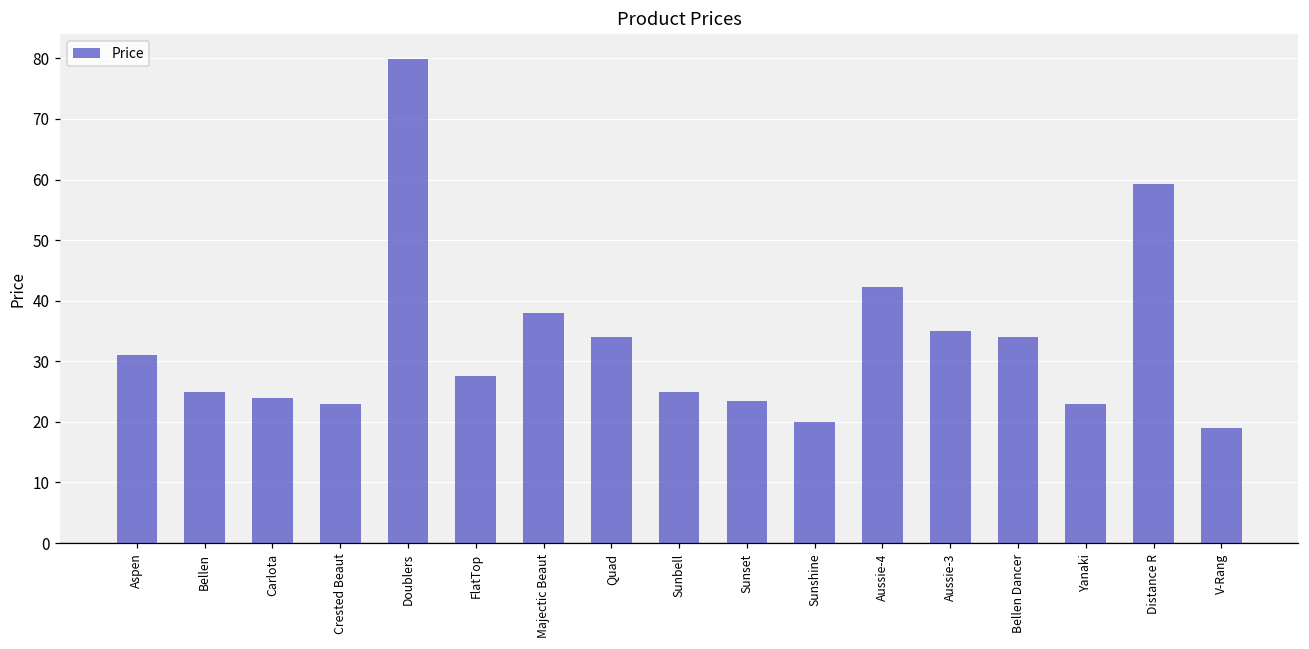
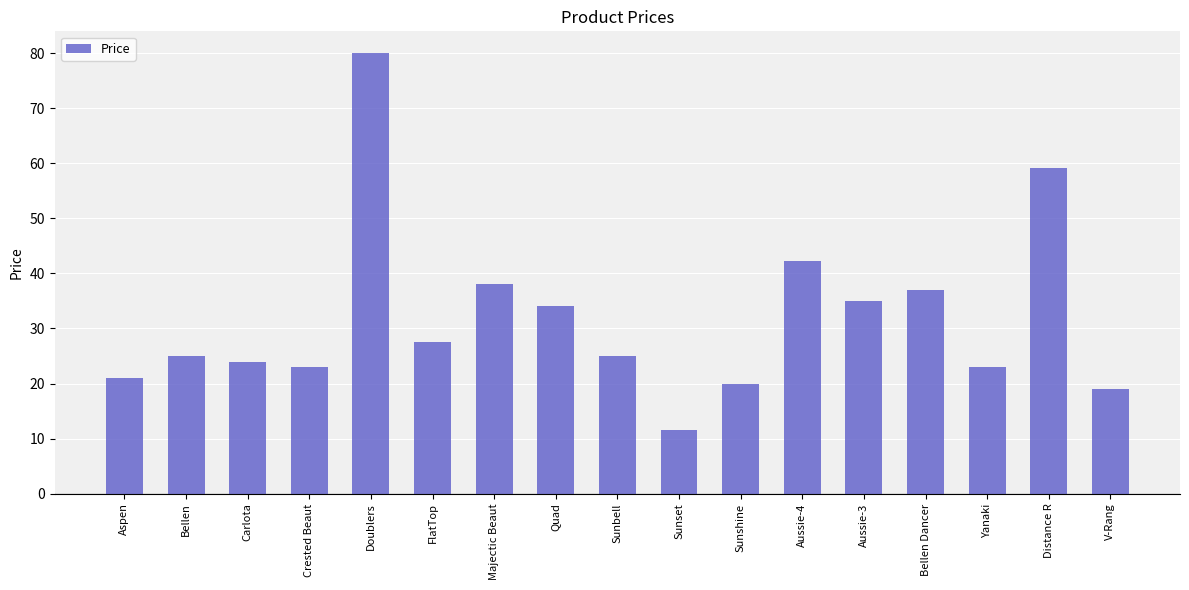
Aspen: 31 -> 21
Sunset: 24 -> 12
Bellen Dancer: 34 -> 37
